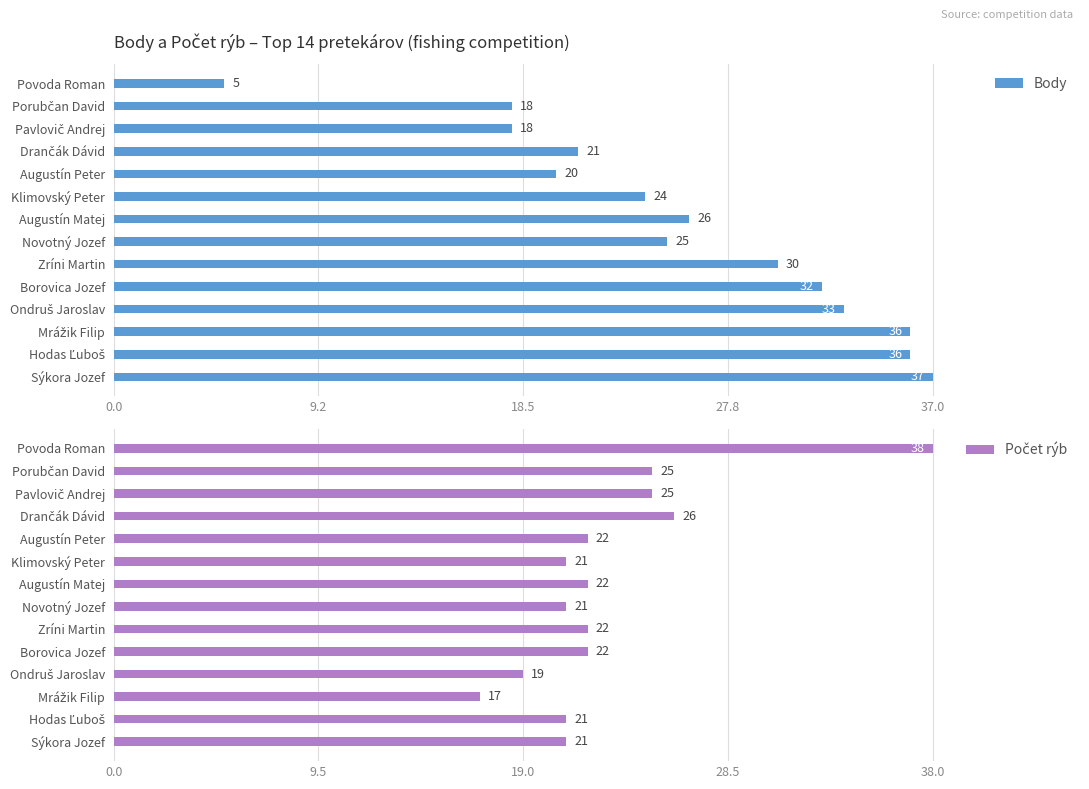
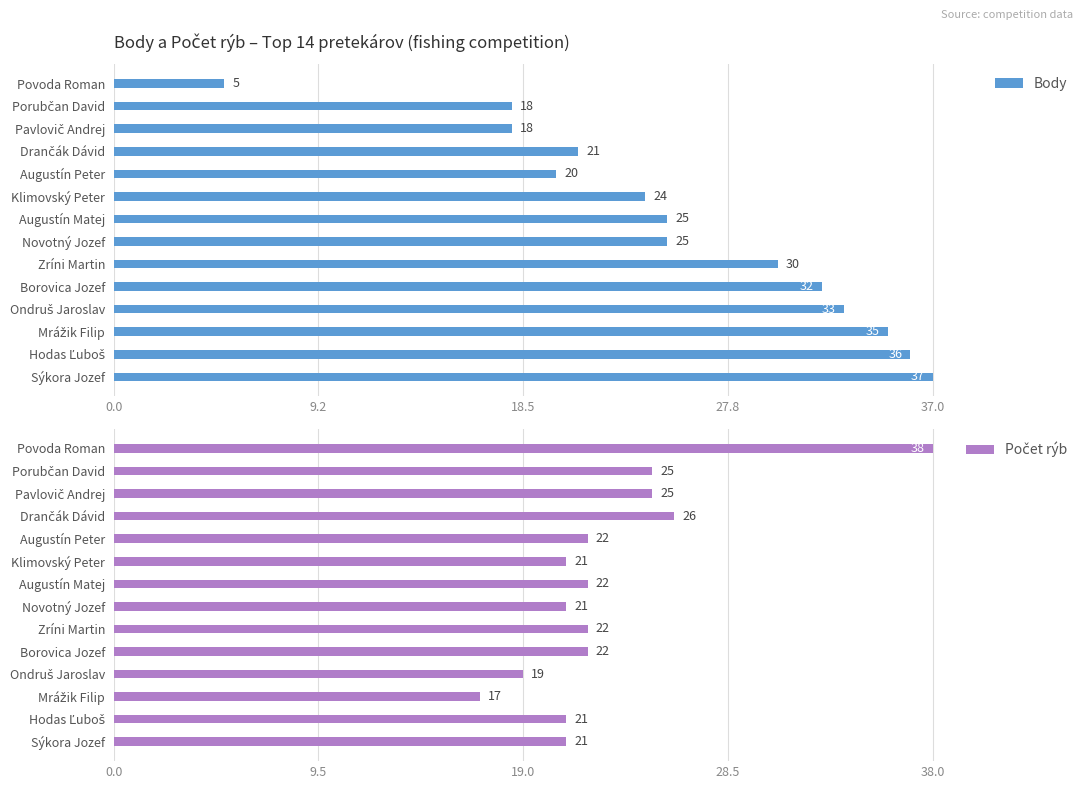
Body a Počet rýb – Top 14 pretekárov (fishing competition), Augustín Matej: 26 -> 25
Body a Počet rýb – Top 14 pretekárov (fishing competition), Mrážik Filip: 36 -> 35
